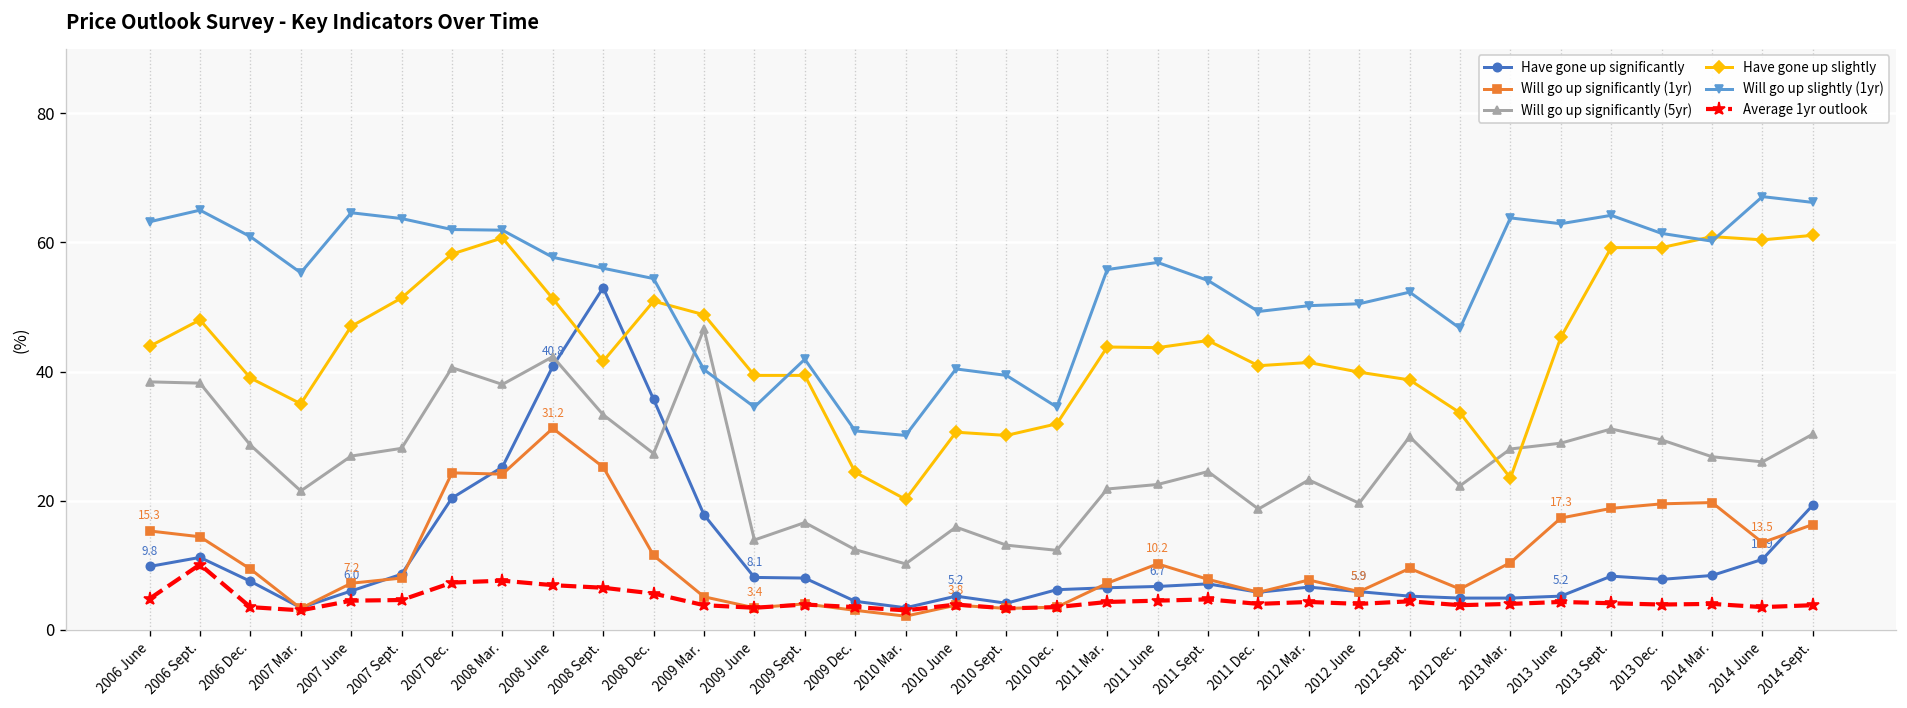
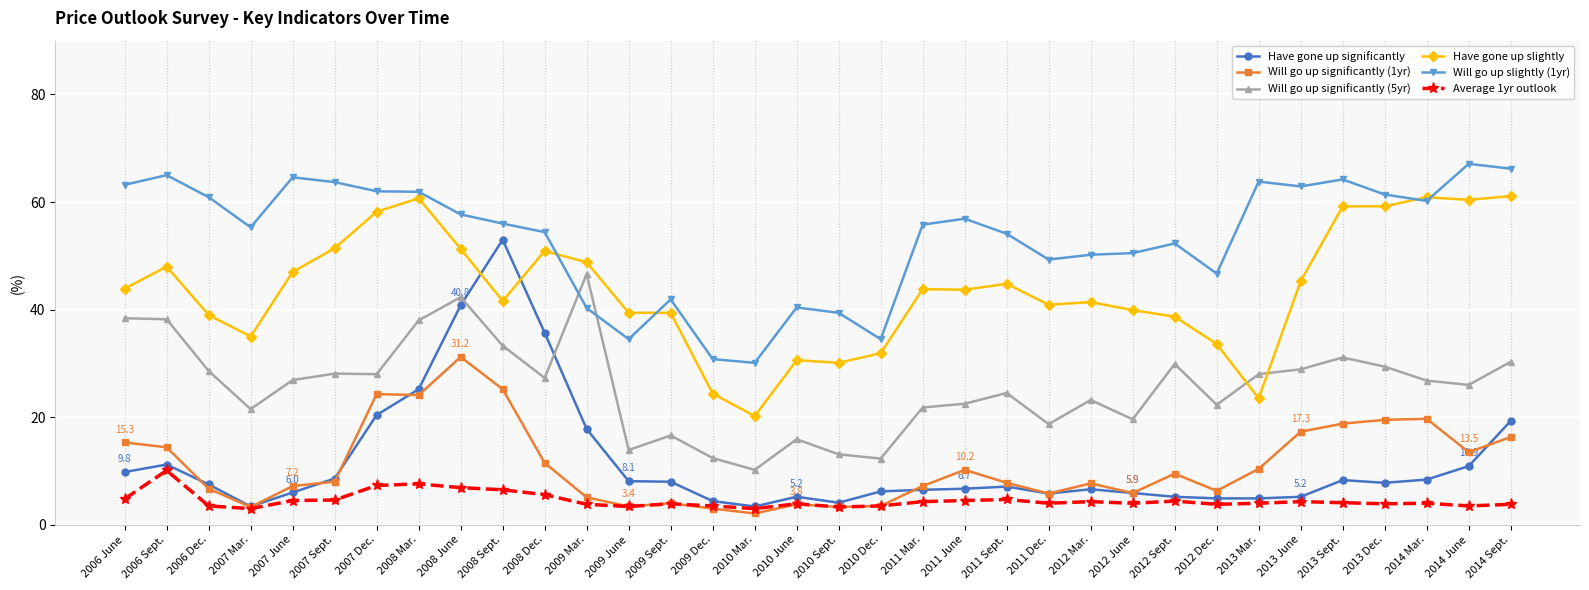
Will go up significantly (1yr), 2006 Dec.: 9 -> 7
Will go up significantly (5yr), 2007 Dec.: 41 -> 28
